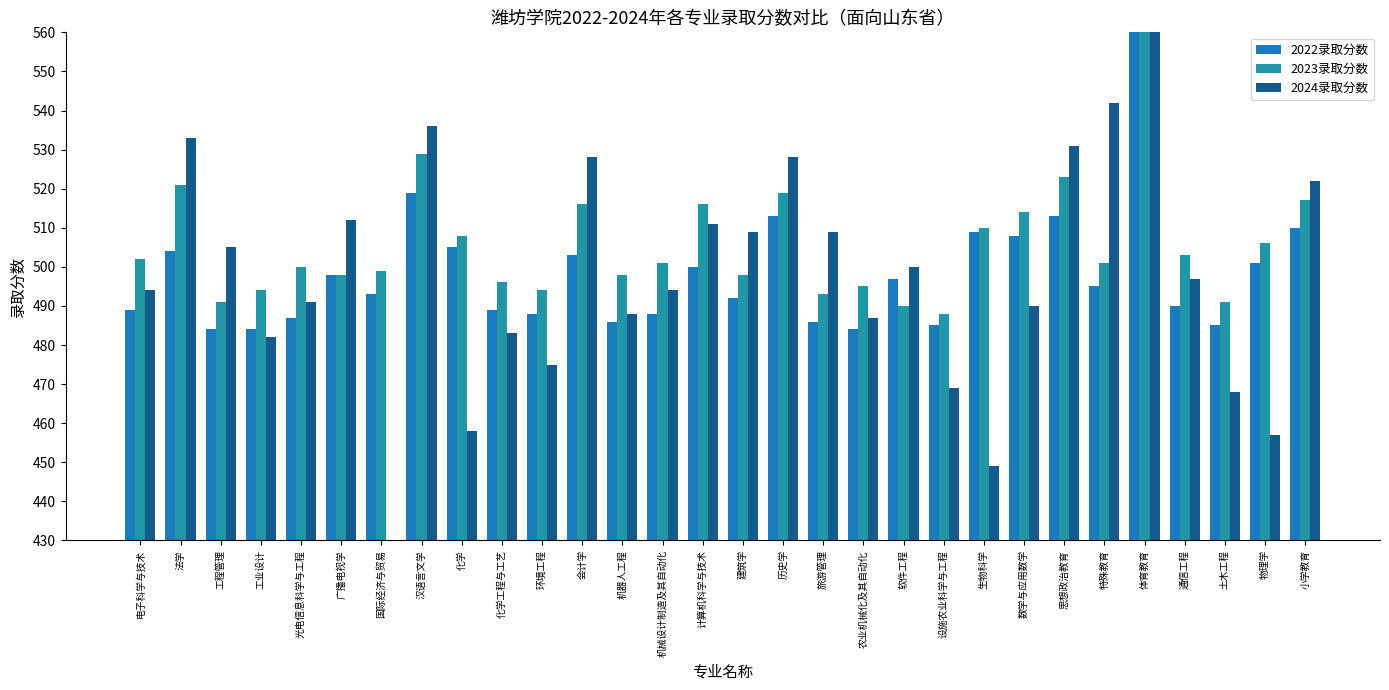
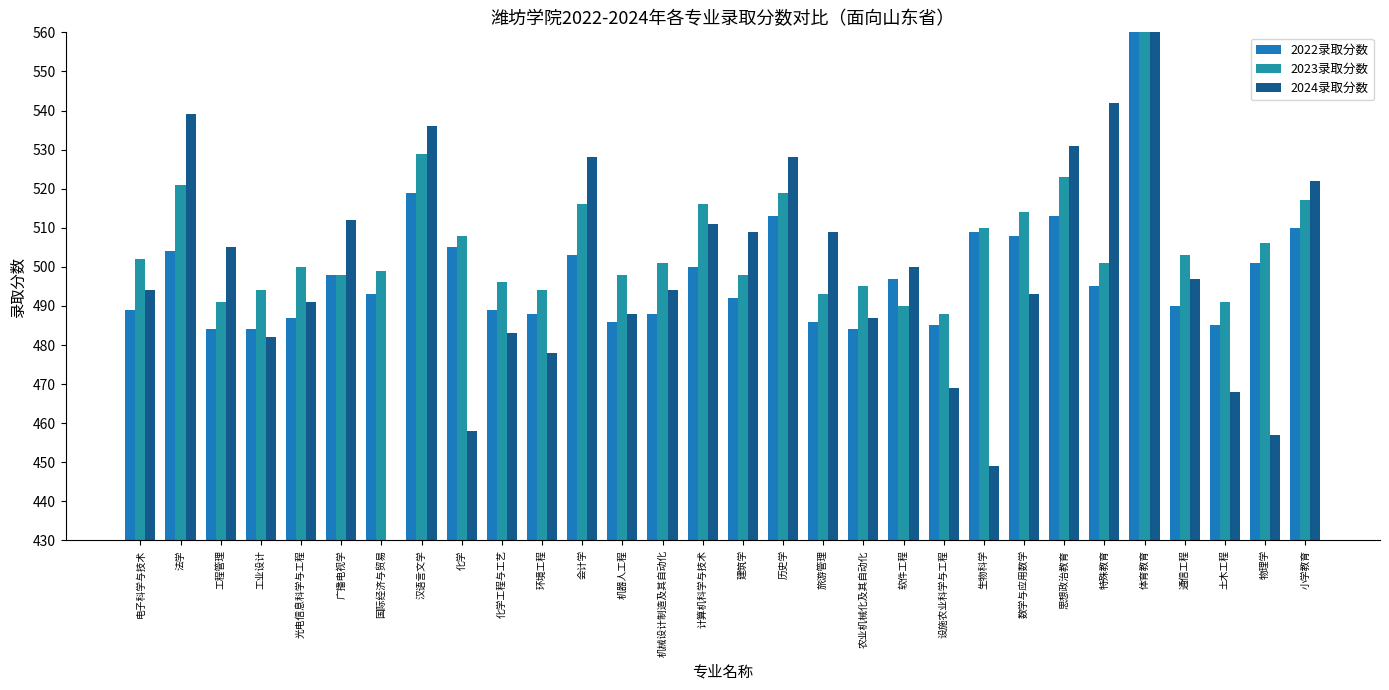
2024录取分数, 法学: 533 -> 539
2024录取分数, 环境工程: 475 -> 478
2024录取分数, 数学与应用数学: 490 -> 493
